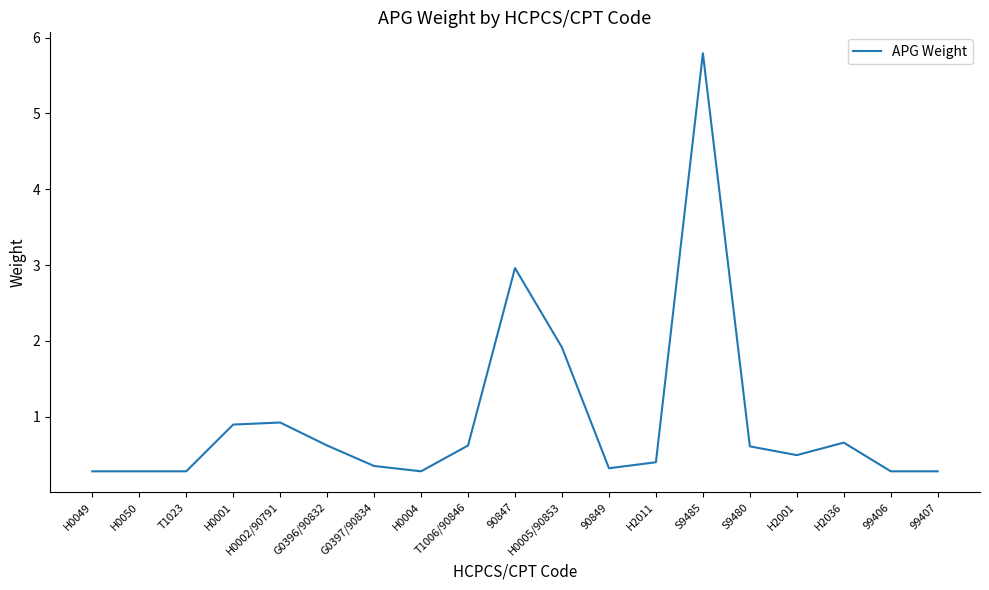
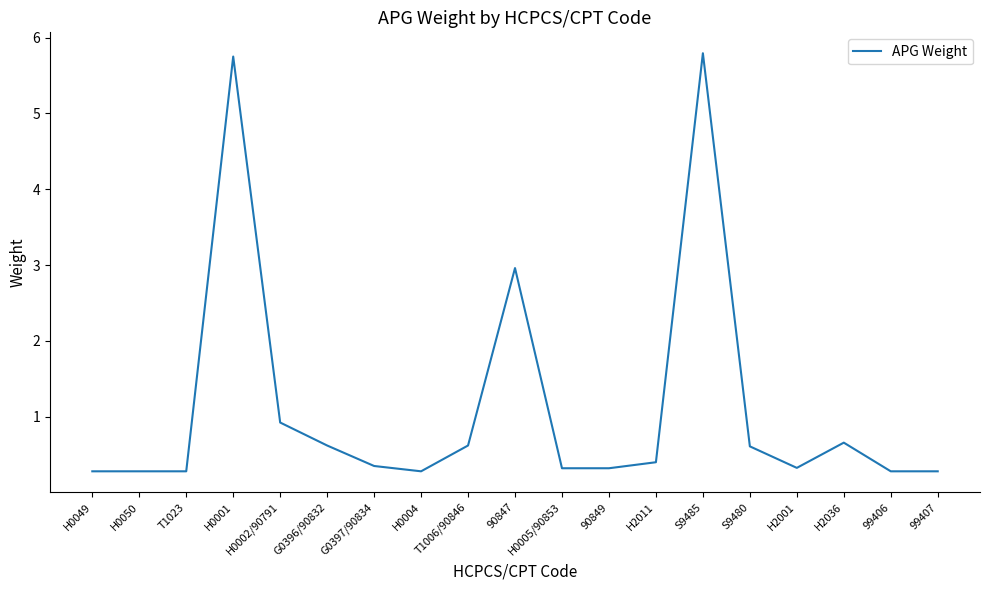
H0001: 0.9 -> 5.7
H0005/90853: 1.9 -> 0.3
H2001: 0.5 -> 0.3
